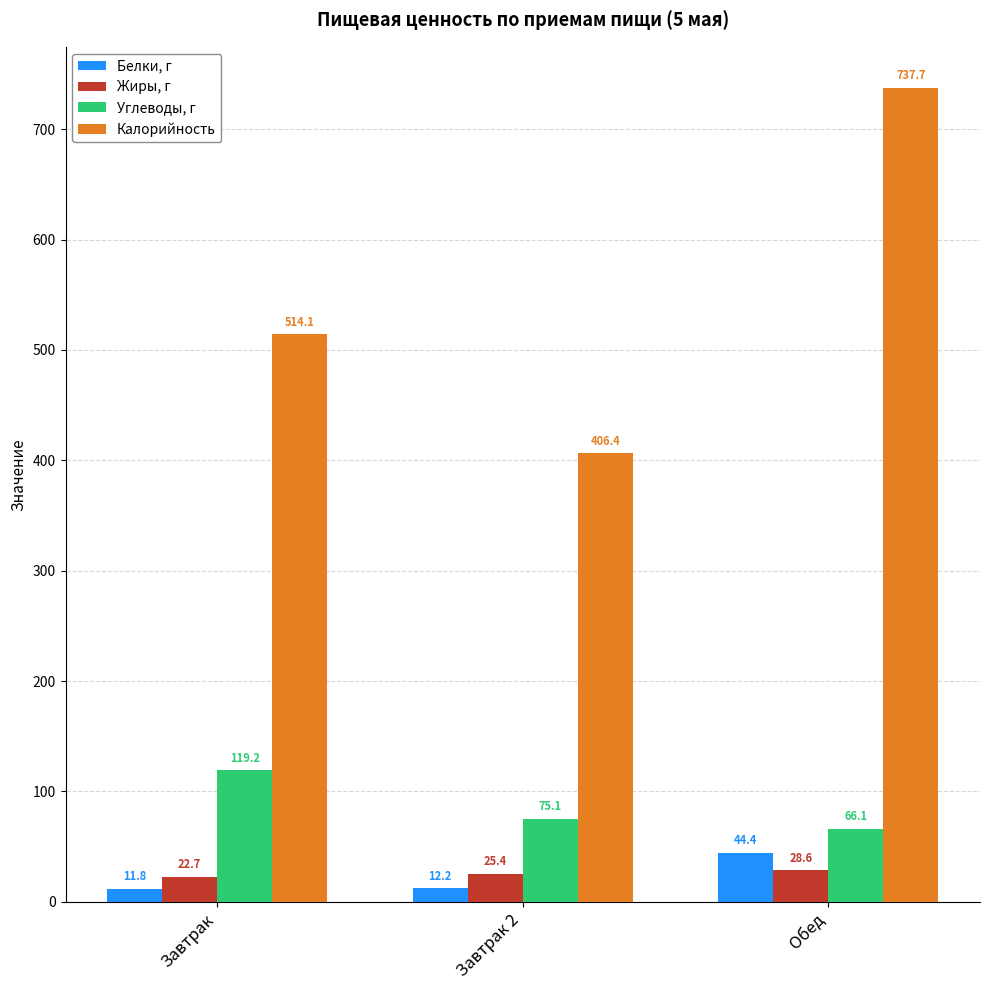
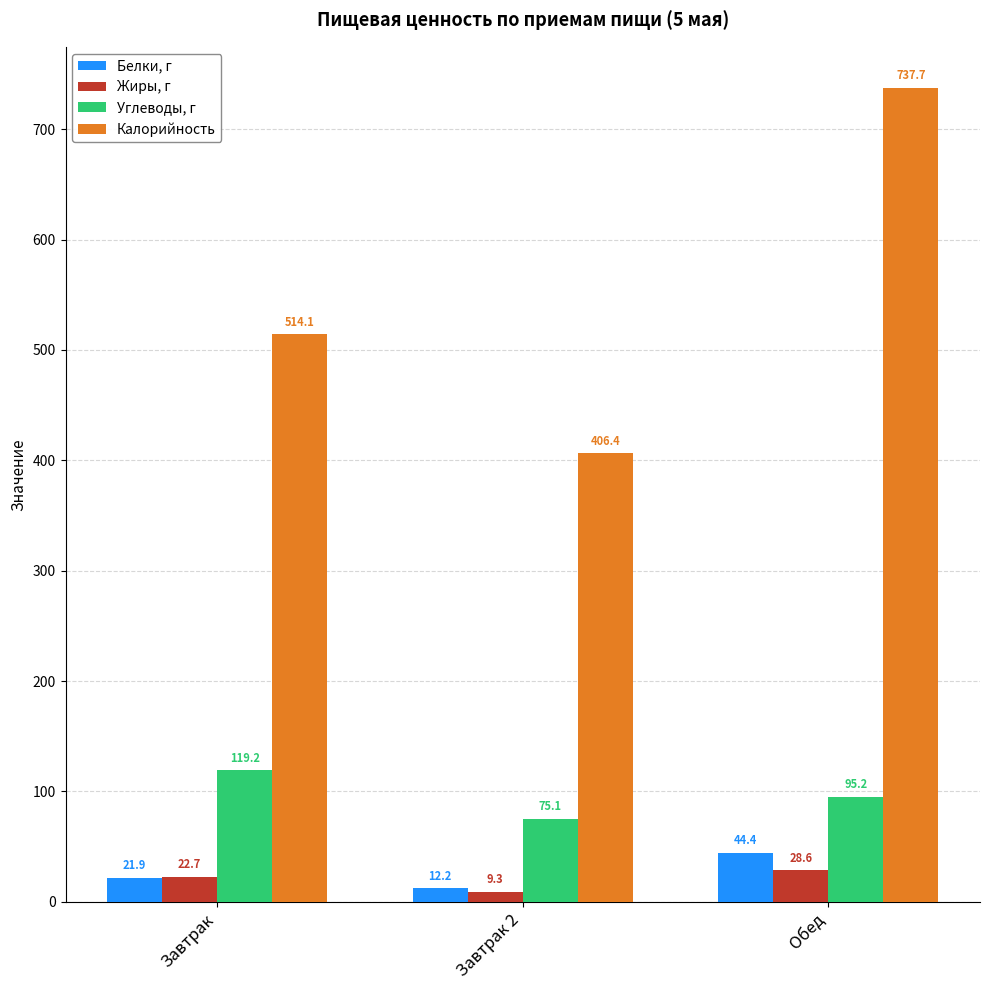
Белки, г, Завтрак: 11.8 -> 21.9
Жиры, г, Завтрак 2: 25.4 -> 9.3
Углеводы, г, Обед: 66.1 -> 95.2
